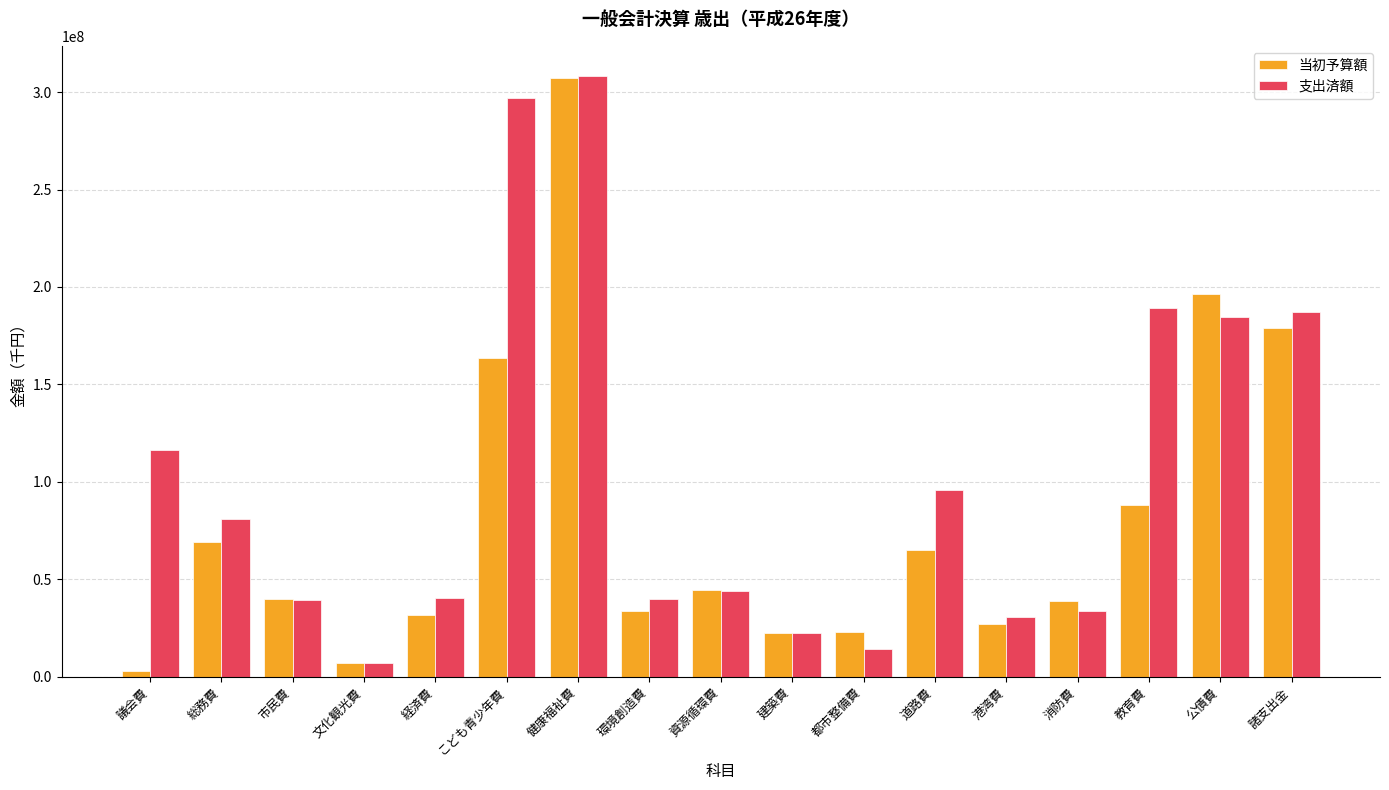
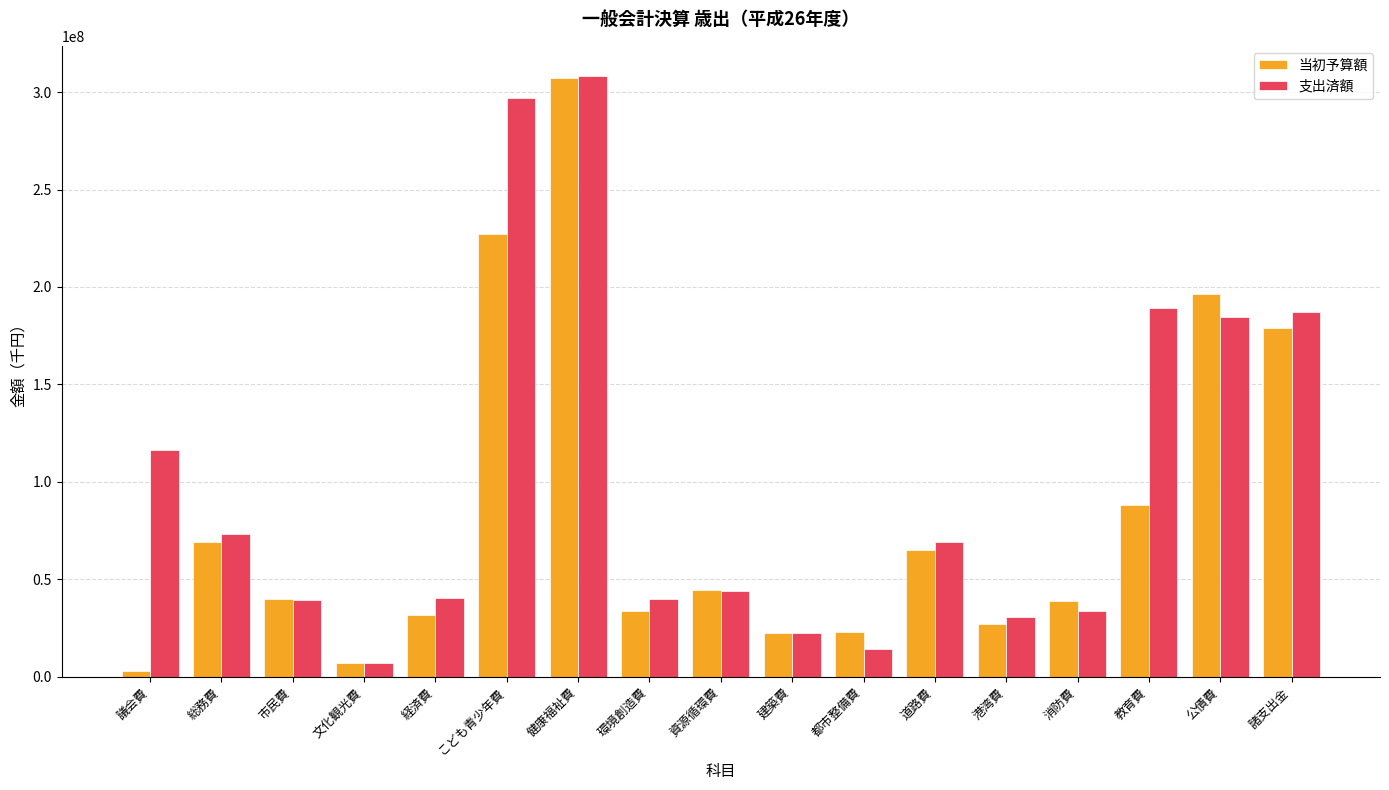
支出済額, 総務費: 81000000 -> 73000000
当初予算額, こども青少年費: 164000000 -> 227000000
支出済額, 道路費: 96000000 -> 69000000
